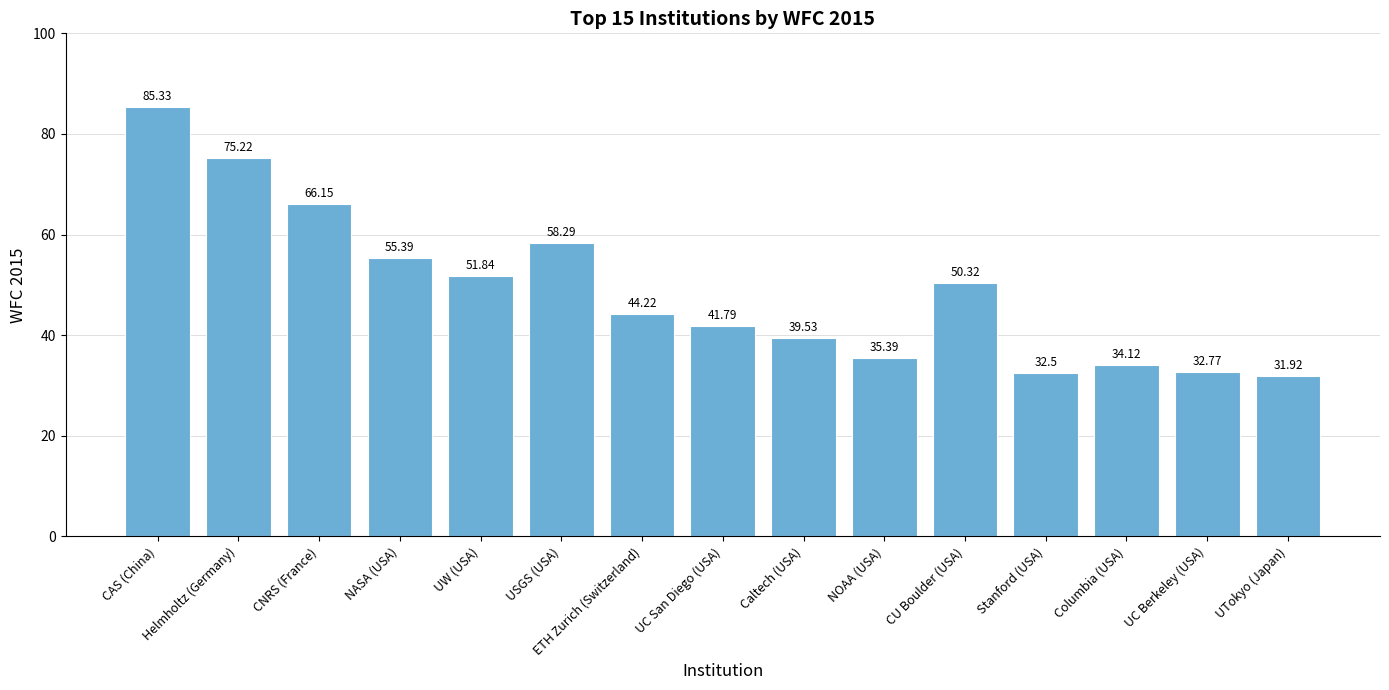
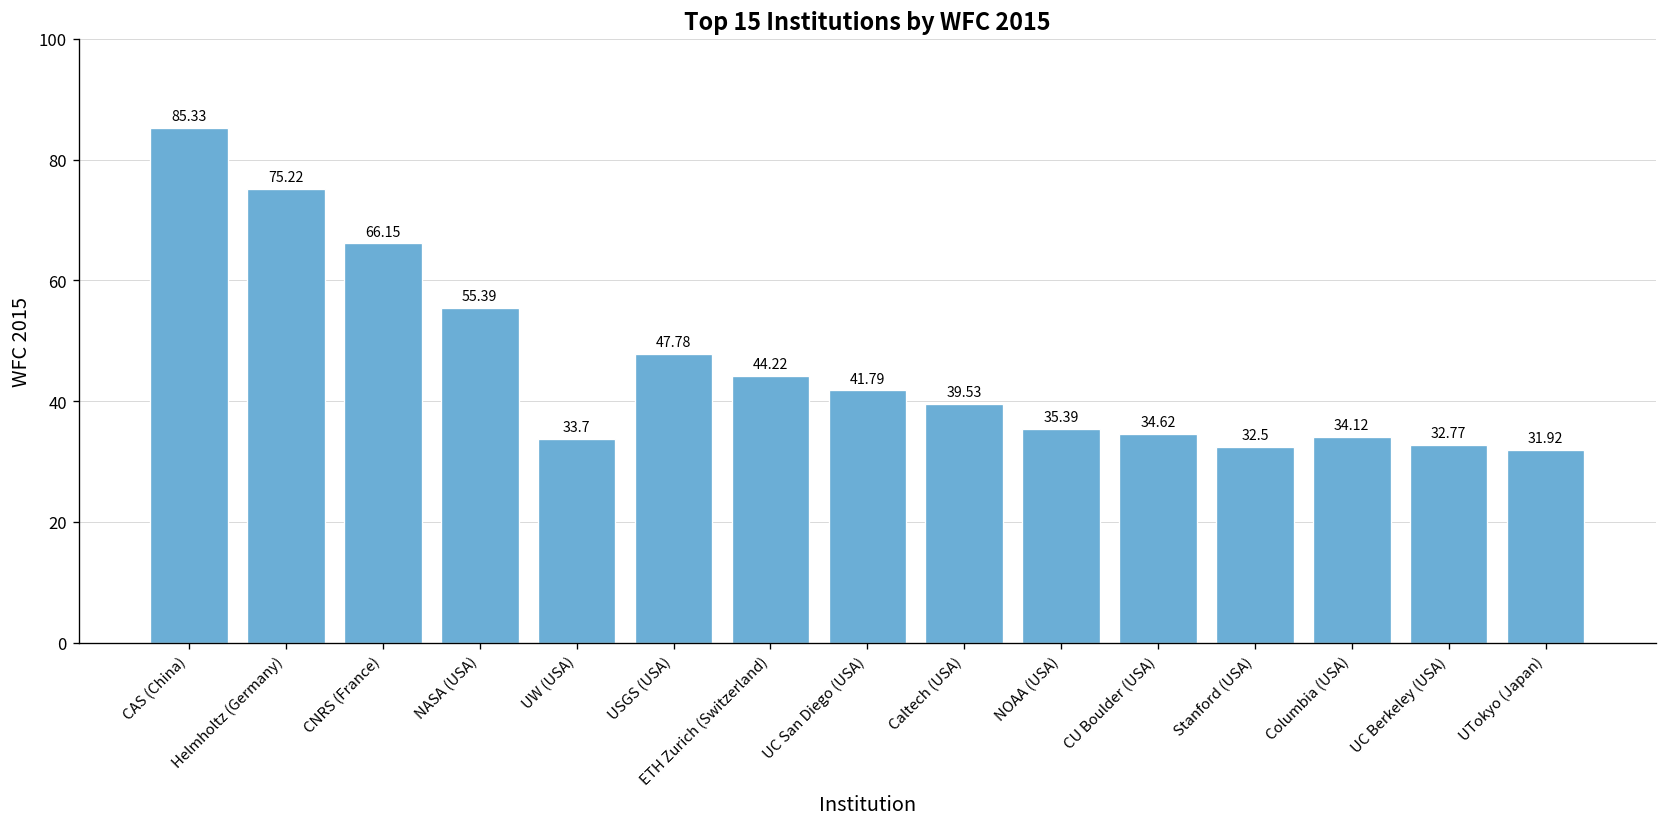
UW (USA): 51.84 -> 33.7
USGS (USA): 58.29 -> 47.78
CU Boulder (USA): 50.32 -> 34.62
